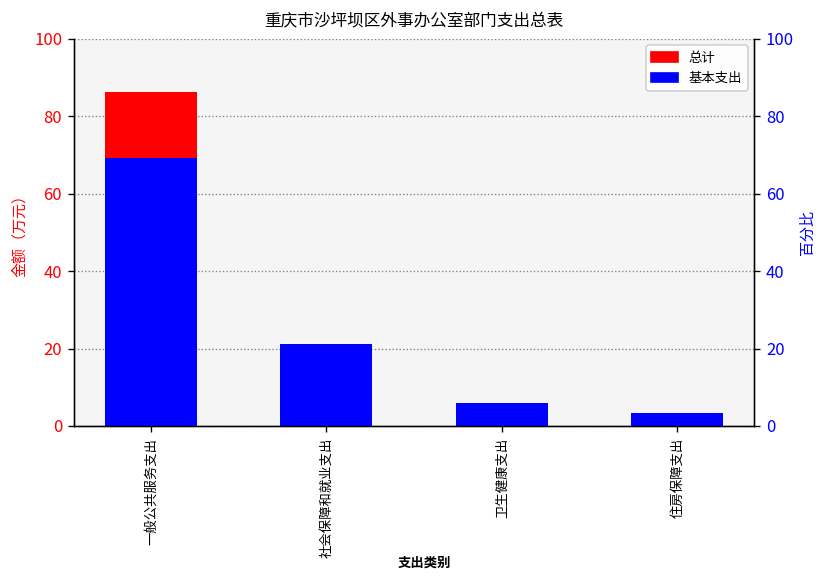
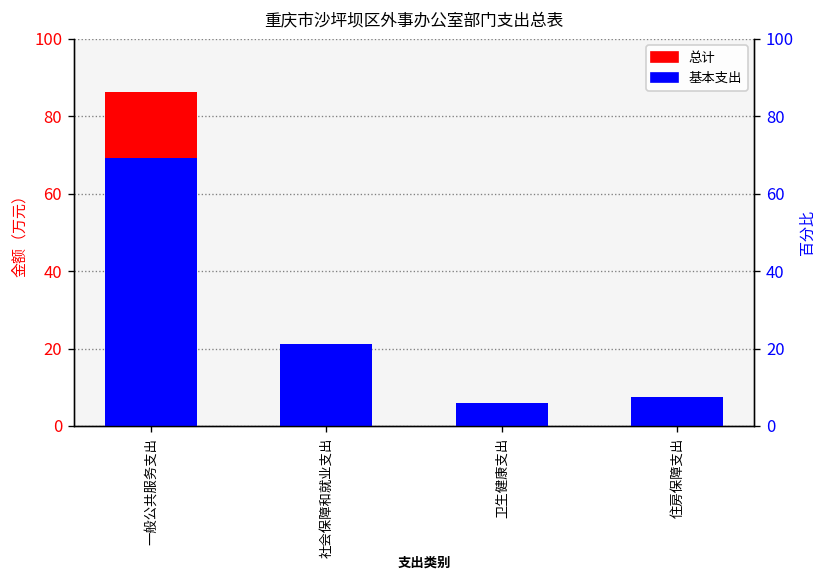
基本支出, 住房保障支出: 3 -> 8
